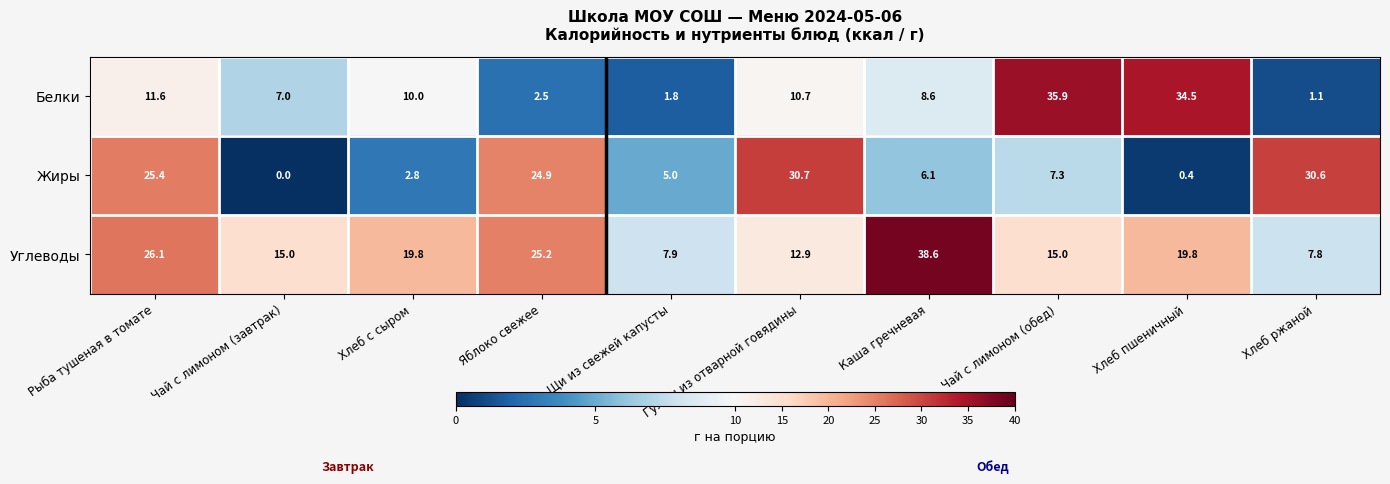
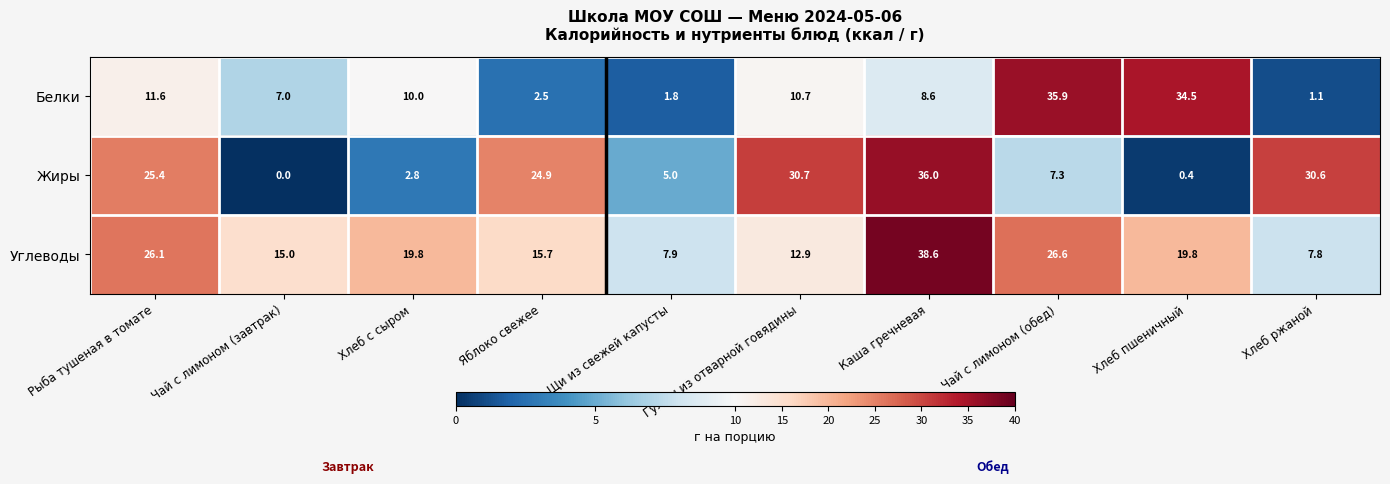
Жиры, Каша гречневая: 6.1 -> 36.0
Углеводы, Яблоко свежее: 25.2 -> 15.7
Углеводы, Чай с лимоном (обед): 15.0 -> 26.6
